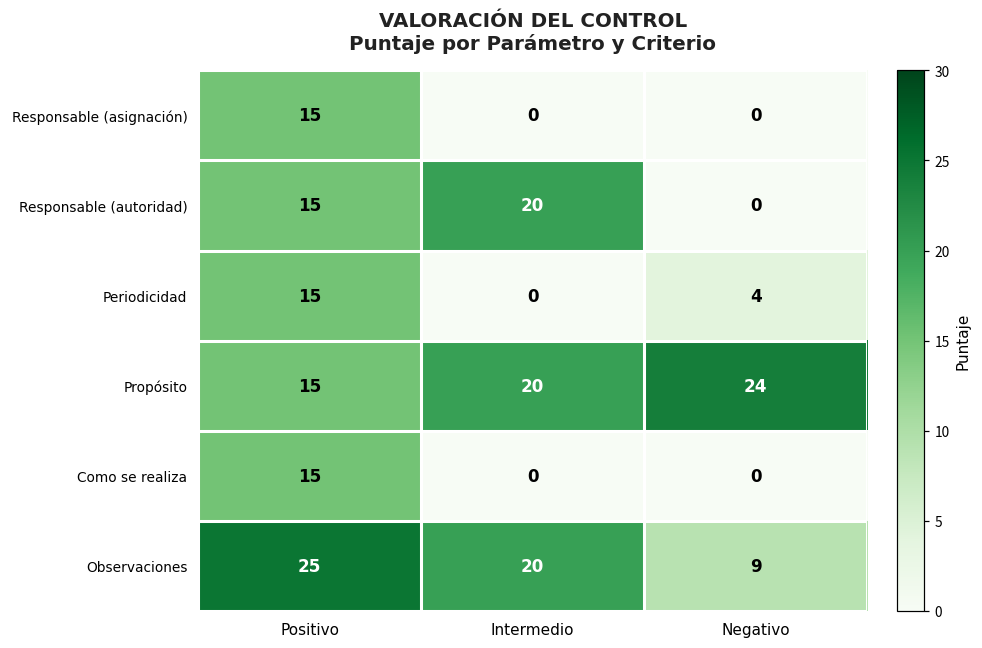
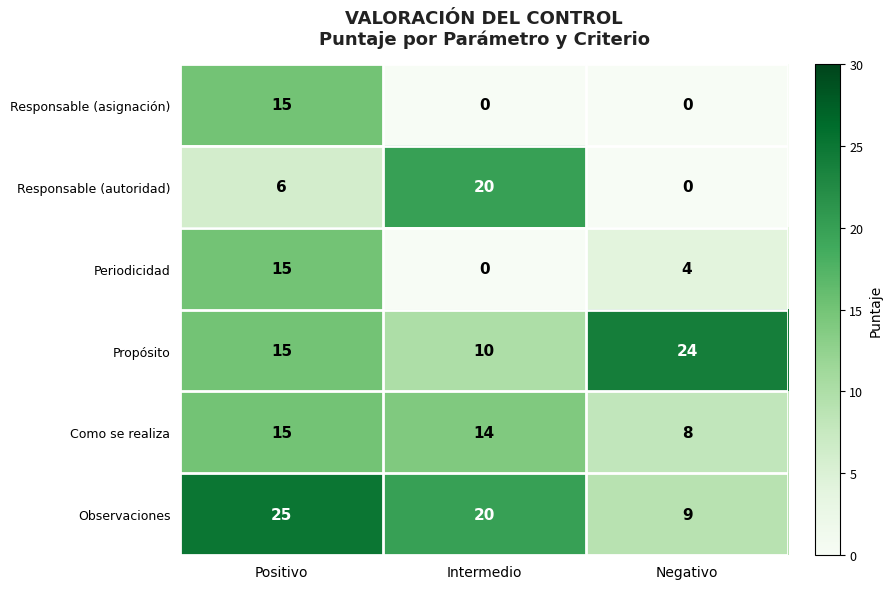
Responsable (autoridad), Positivo: 15 -> 6
Propósito, Intermedio: 20 -> 10
Como se realiza, Intermedio: 0 -> 14
Como se realiza, Negativo: 0 -> 8
